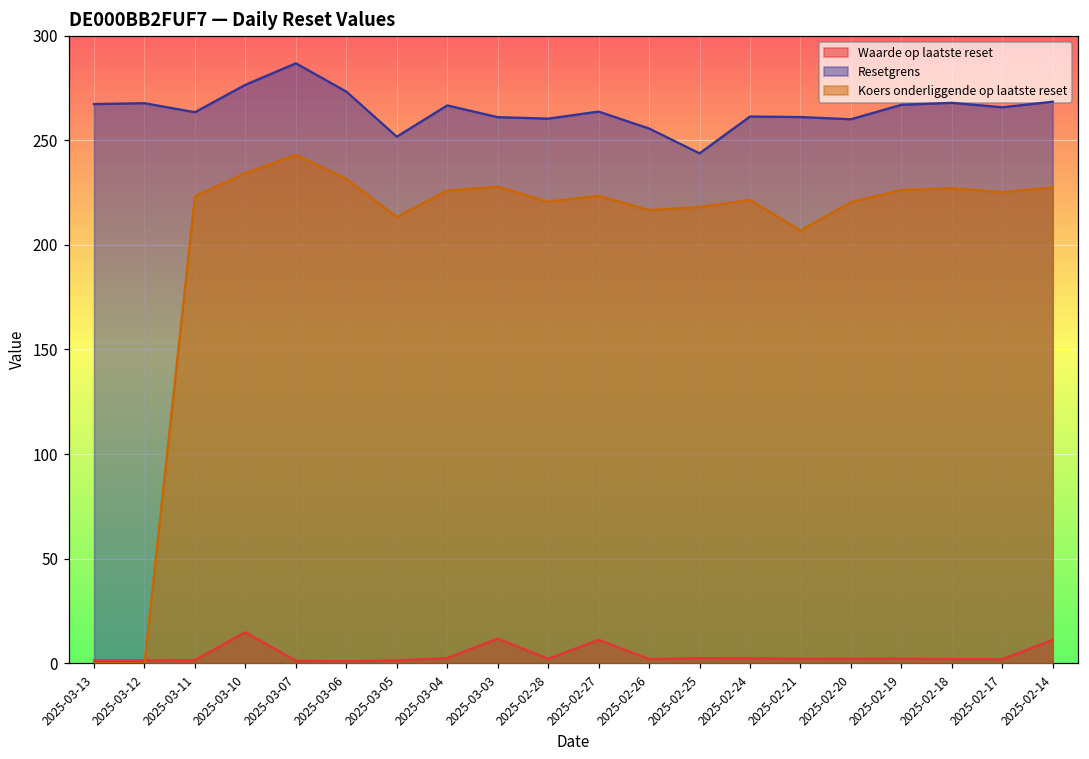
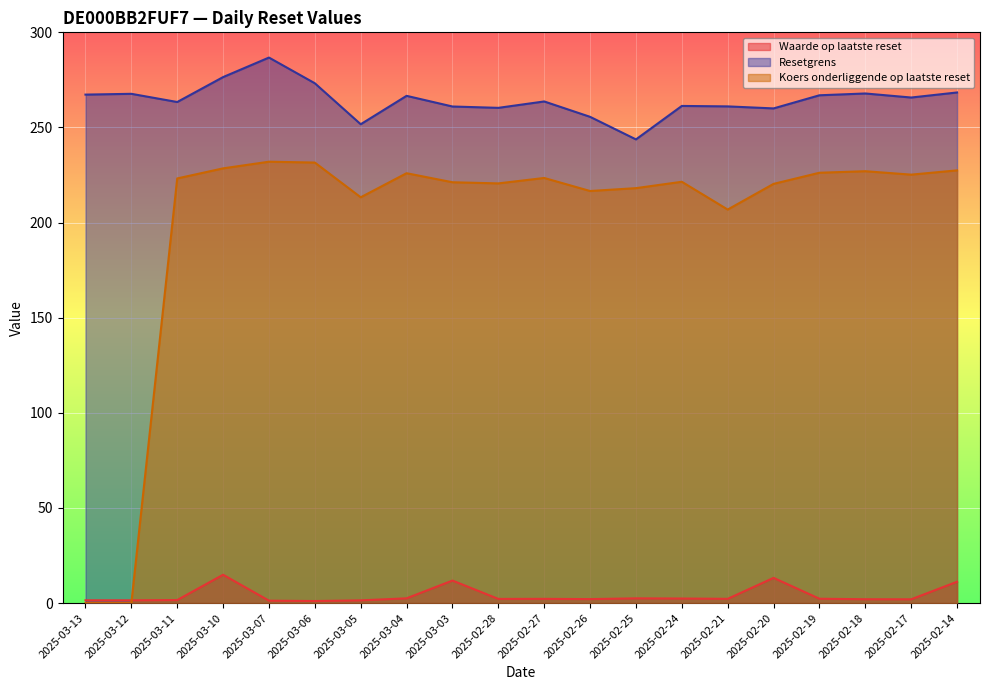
Koers onderliggende op laatste reset, 2025-03-10: 234 -> 229
Koers onderliggende op laatste reset, 2025-03-07: 243 -> 232
Koers onderliggende op laatste reset, 2025-03-03: 228 -> 221
Waarde op laatste reset, 2025-02-27: 11 -> 2
Waarde op laatste reset, 2025-02-20: 2 -> 13
